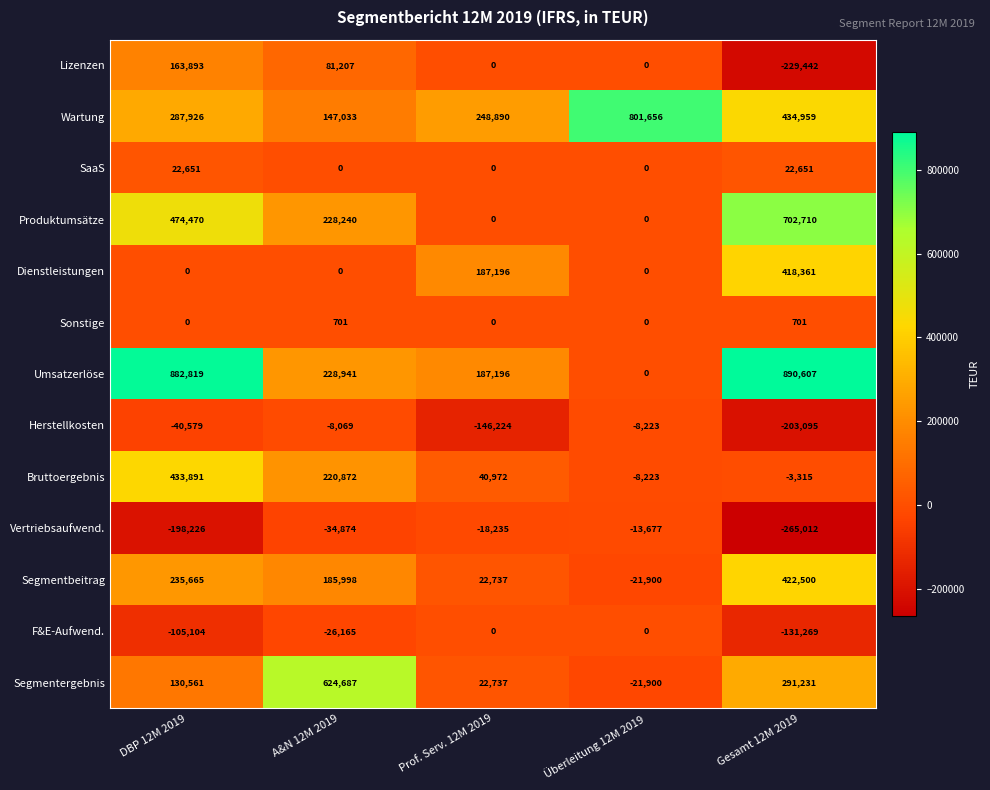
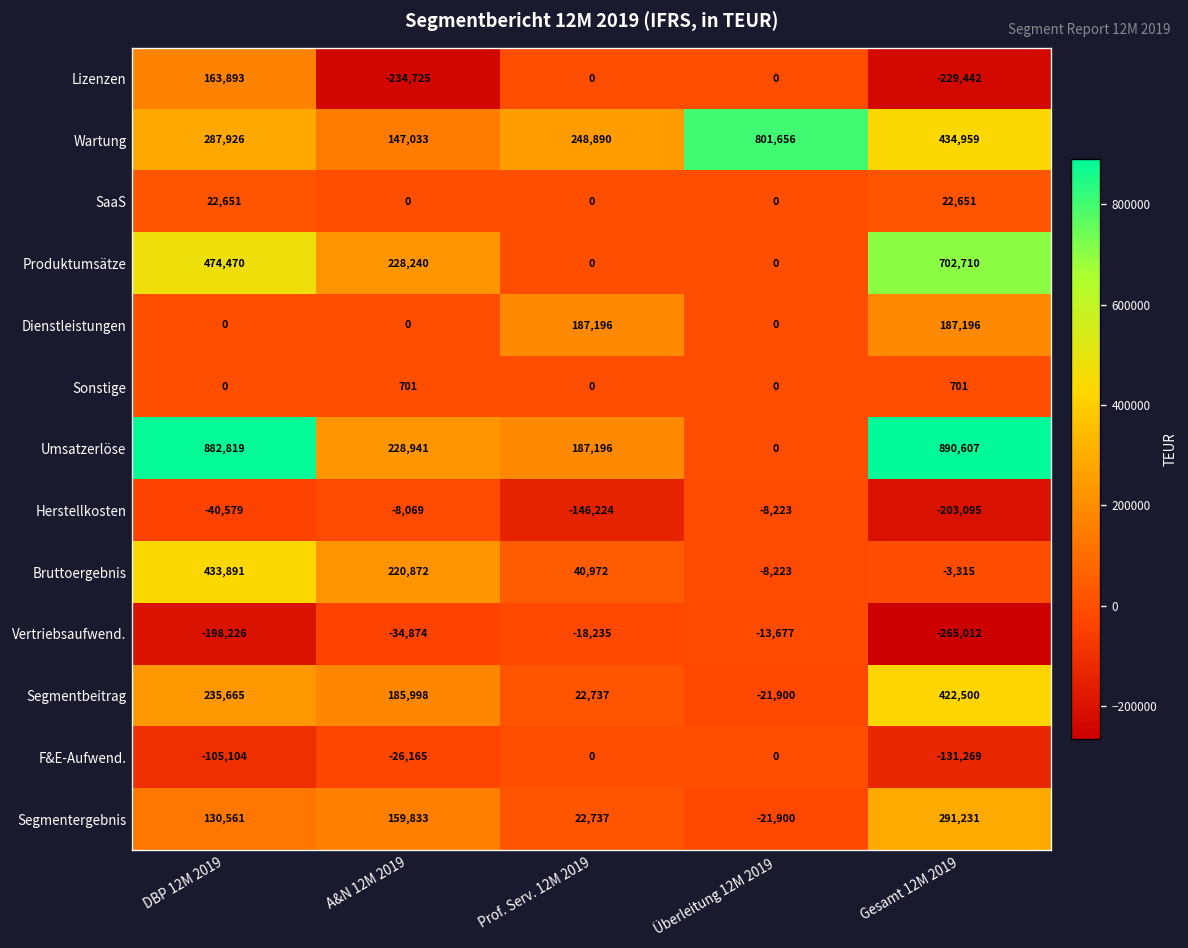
Lizenzen, A&N 12M 2019: 81,207 -> -234,725
Dienstleistungen, Gesamt 12M 2019: 418,361 -> 187,196
Segmentergebnis, A&N 12M 2019: 624,687 -> 159,833
